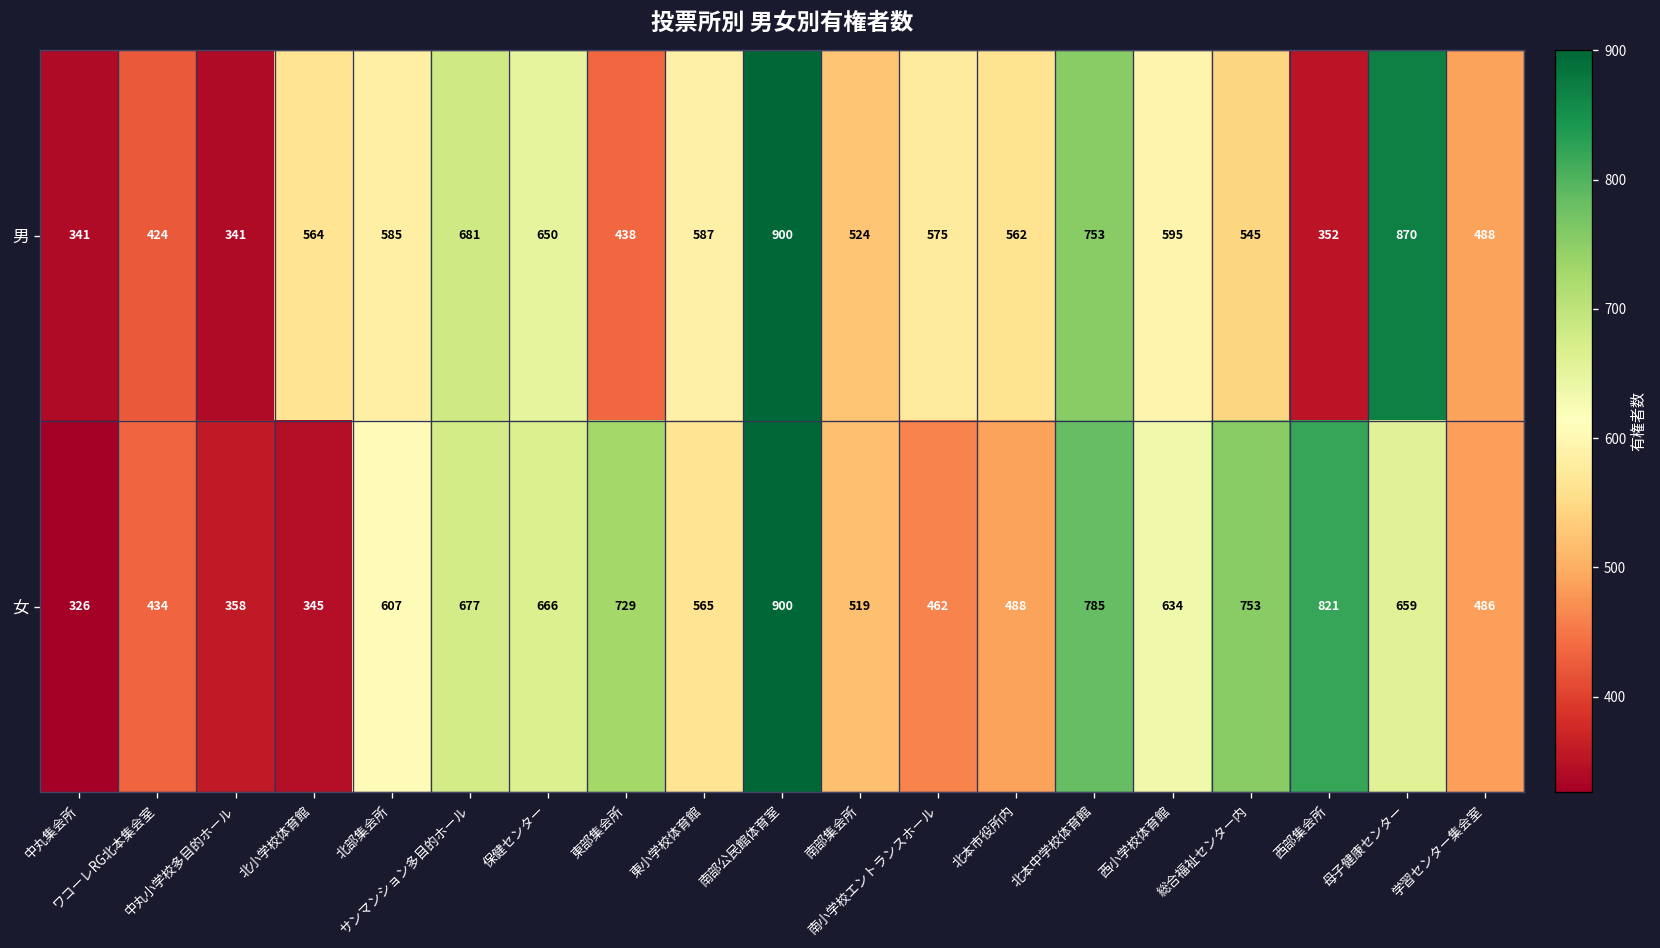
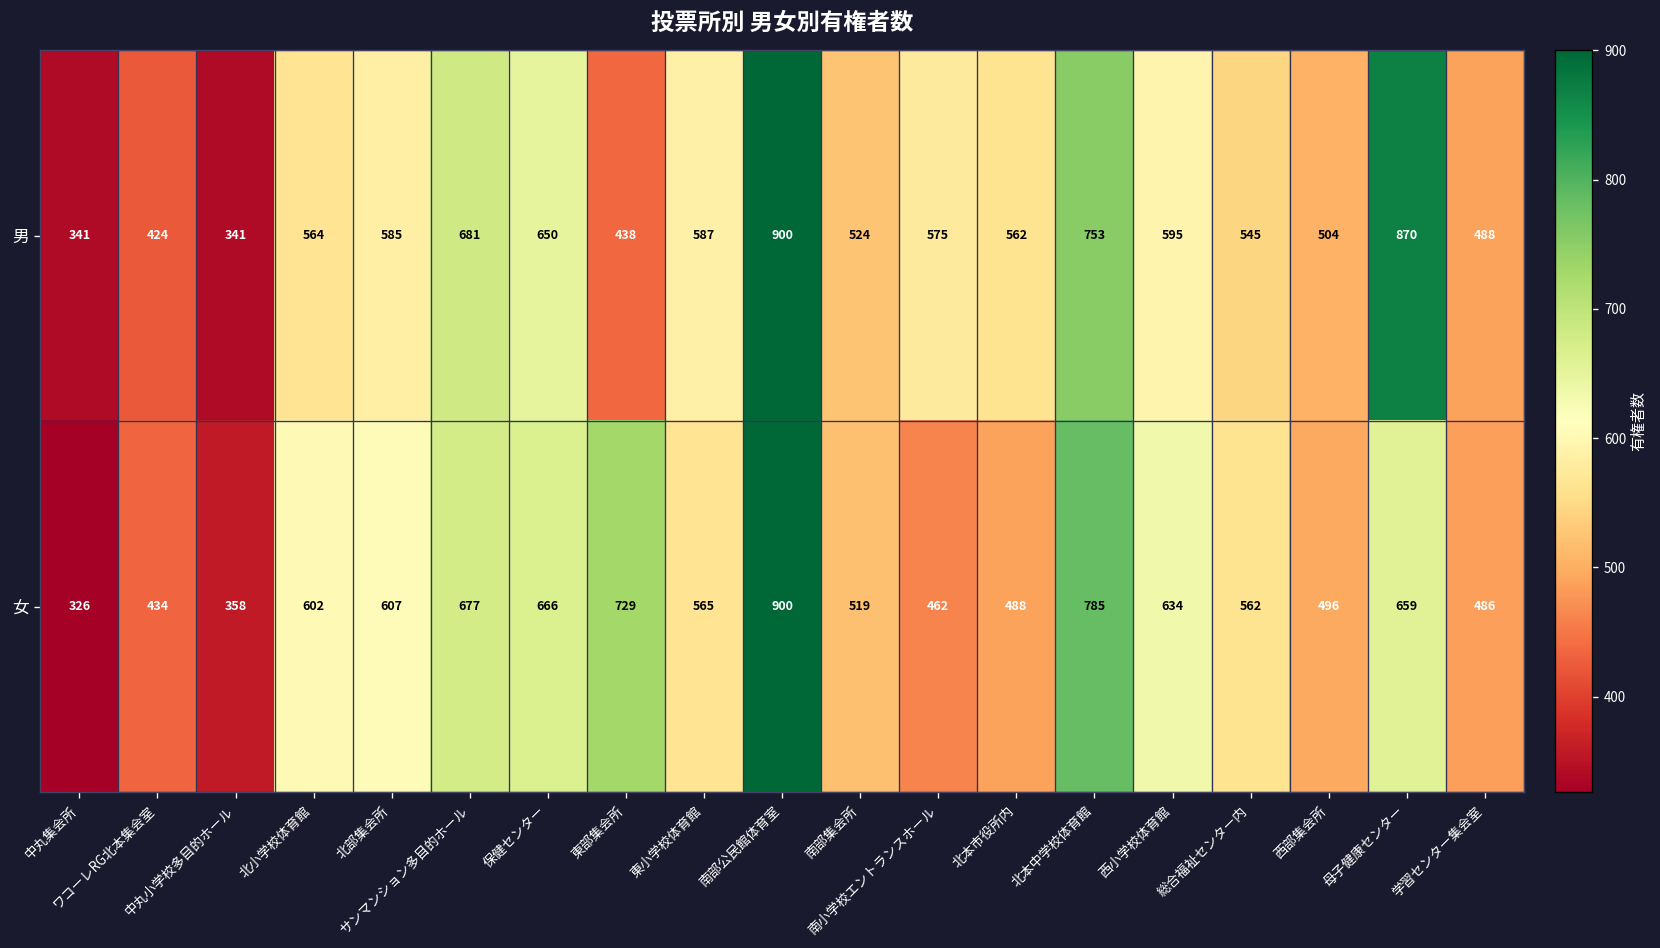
男, 西部集会所: 352 -> 504
女, 北小学校体育館: 345 -> 602
女, 総合福祉センター内: 753 -> 562
女, 西部集会所: 821 -> 496
